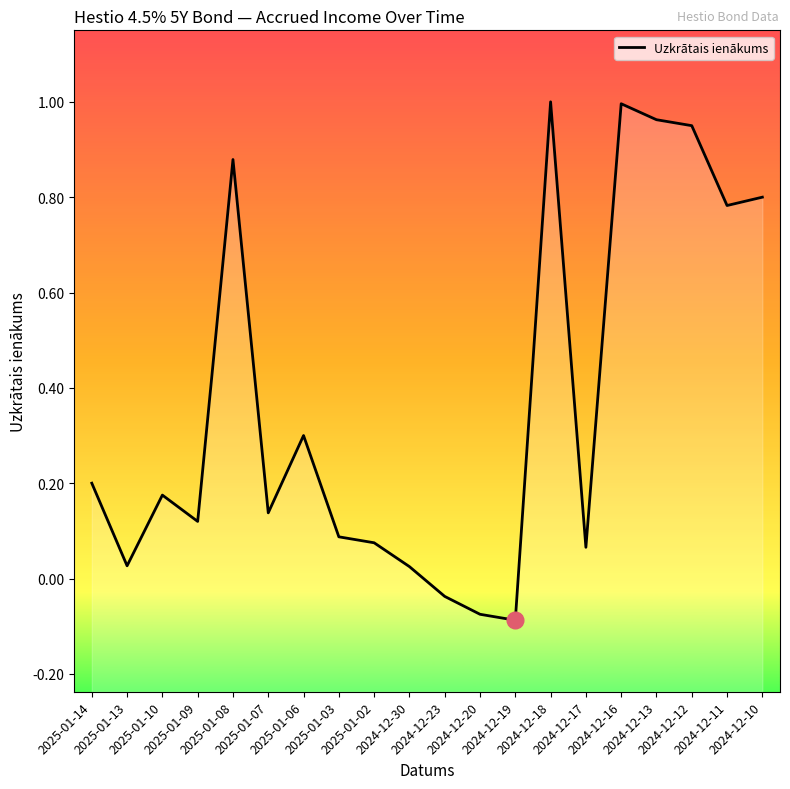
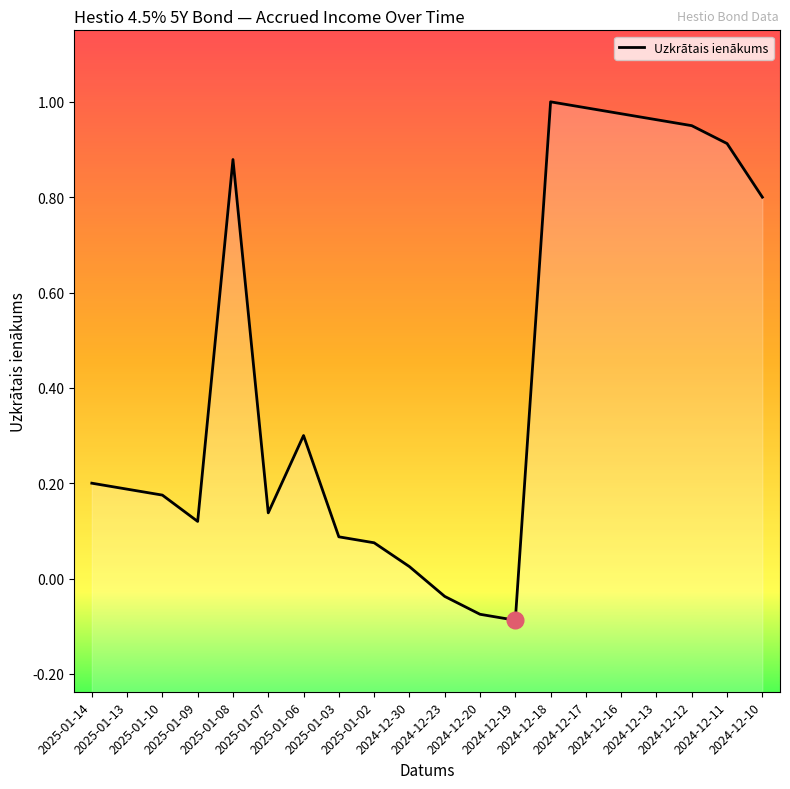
Uzkrātais ienākums, 2025-01-13: 0.03 -> 0.19
Uzkrātais ienākums, 2024-12-17: 0.07 -> 0.99
Uzkrātais ienākums, 2024-12-16: 1.00 -> 0.98
Uzkrātais ienākums, 2024-12-11: 0.78 -> 0.91
